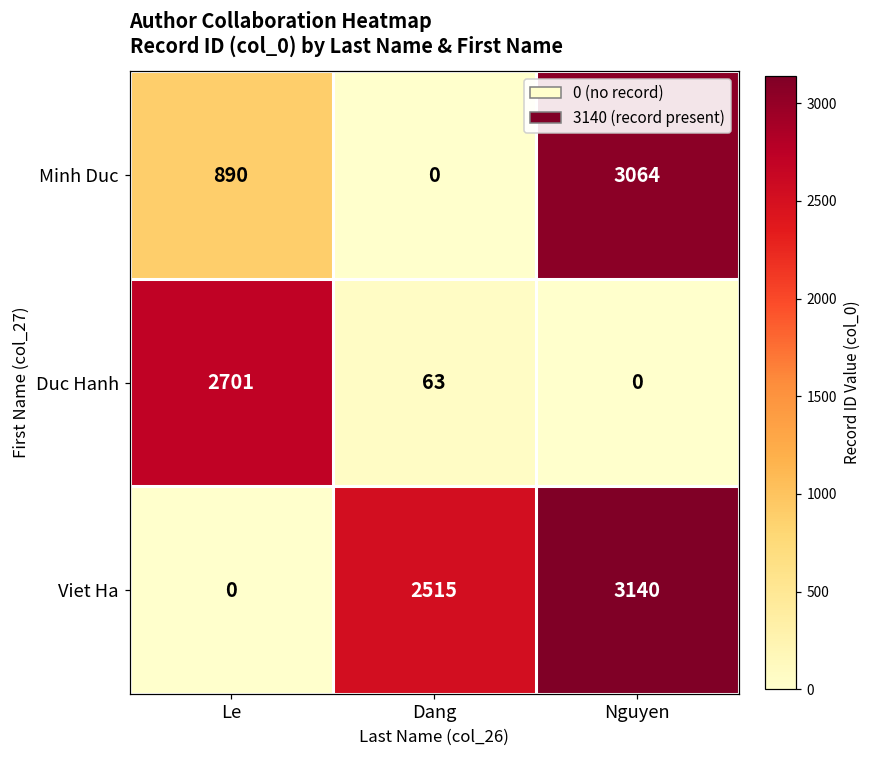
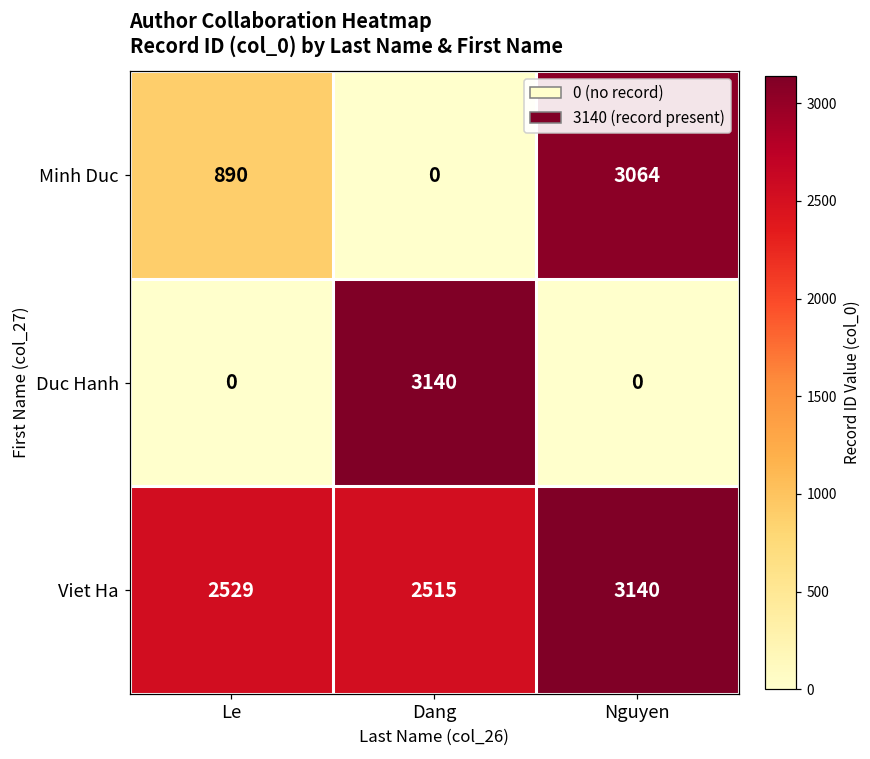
Duc Hanh, Le: 2701 -> 0
Duc Hanh, Dang: 63 -> 3140
Viet Ha, Le: 0 -> 2529
